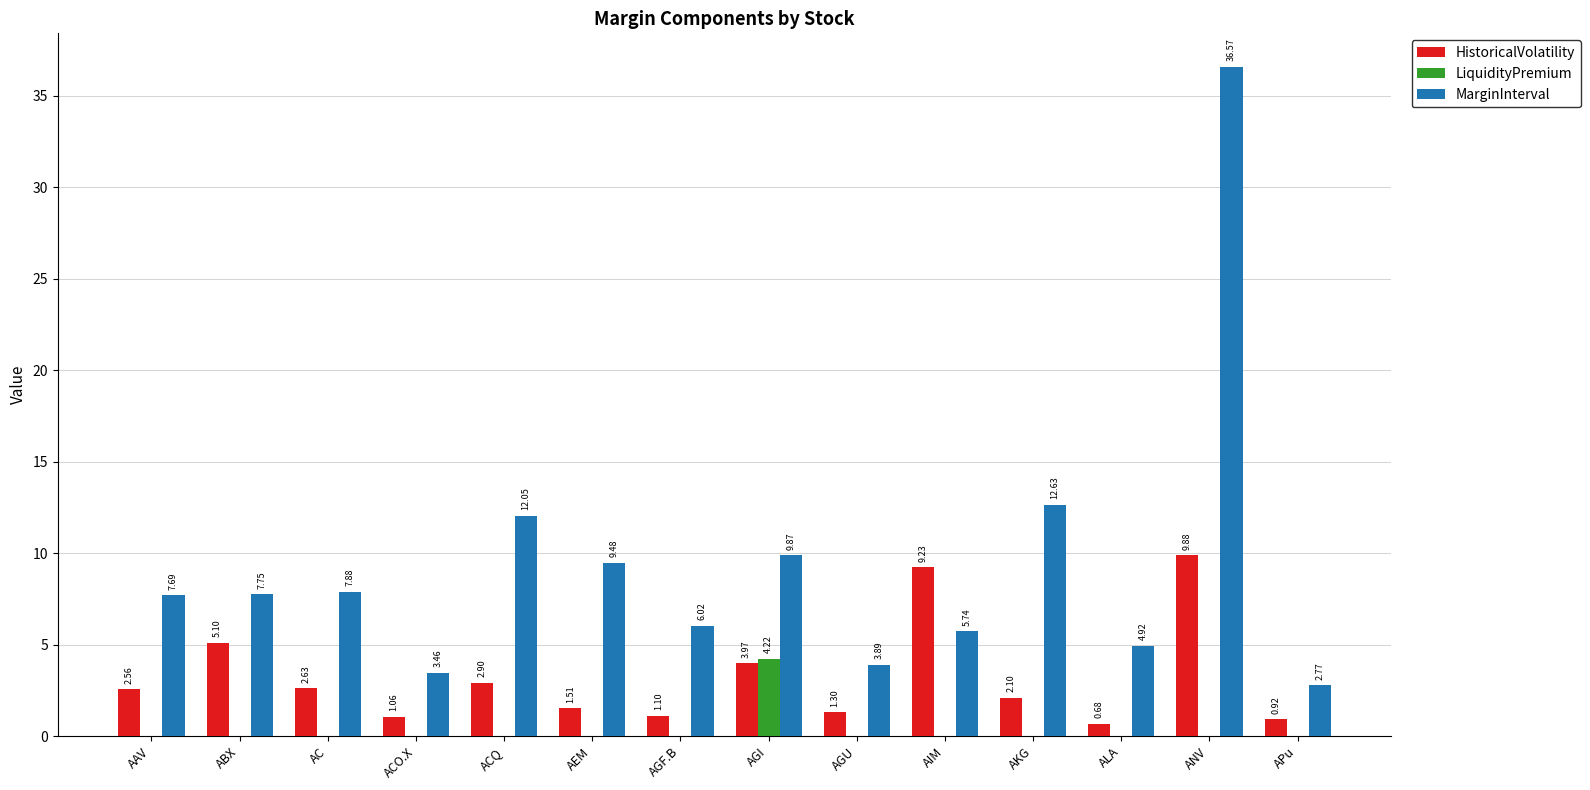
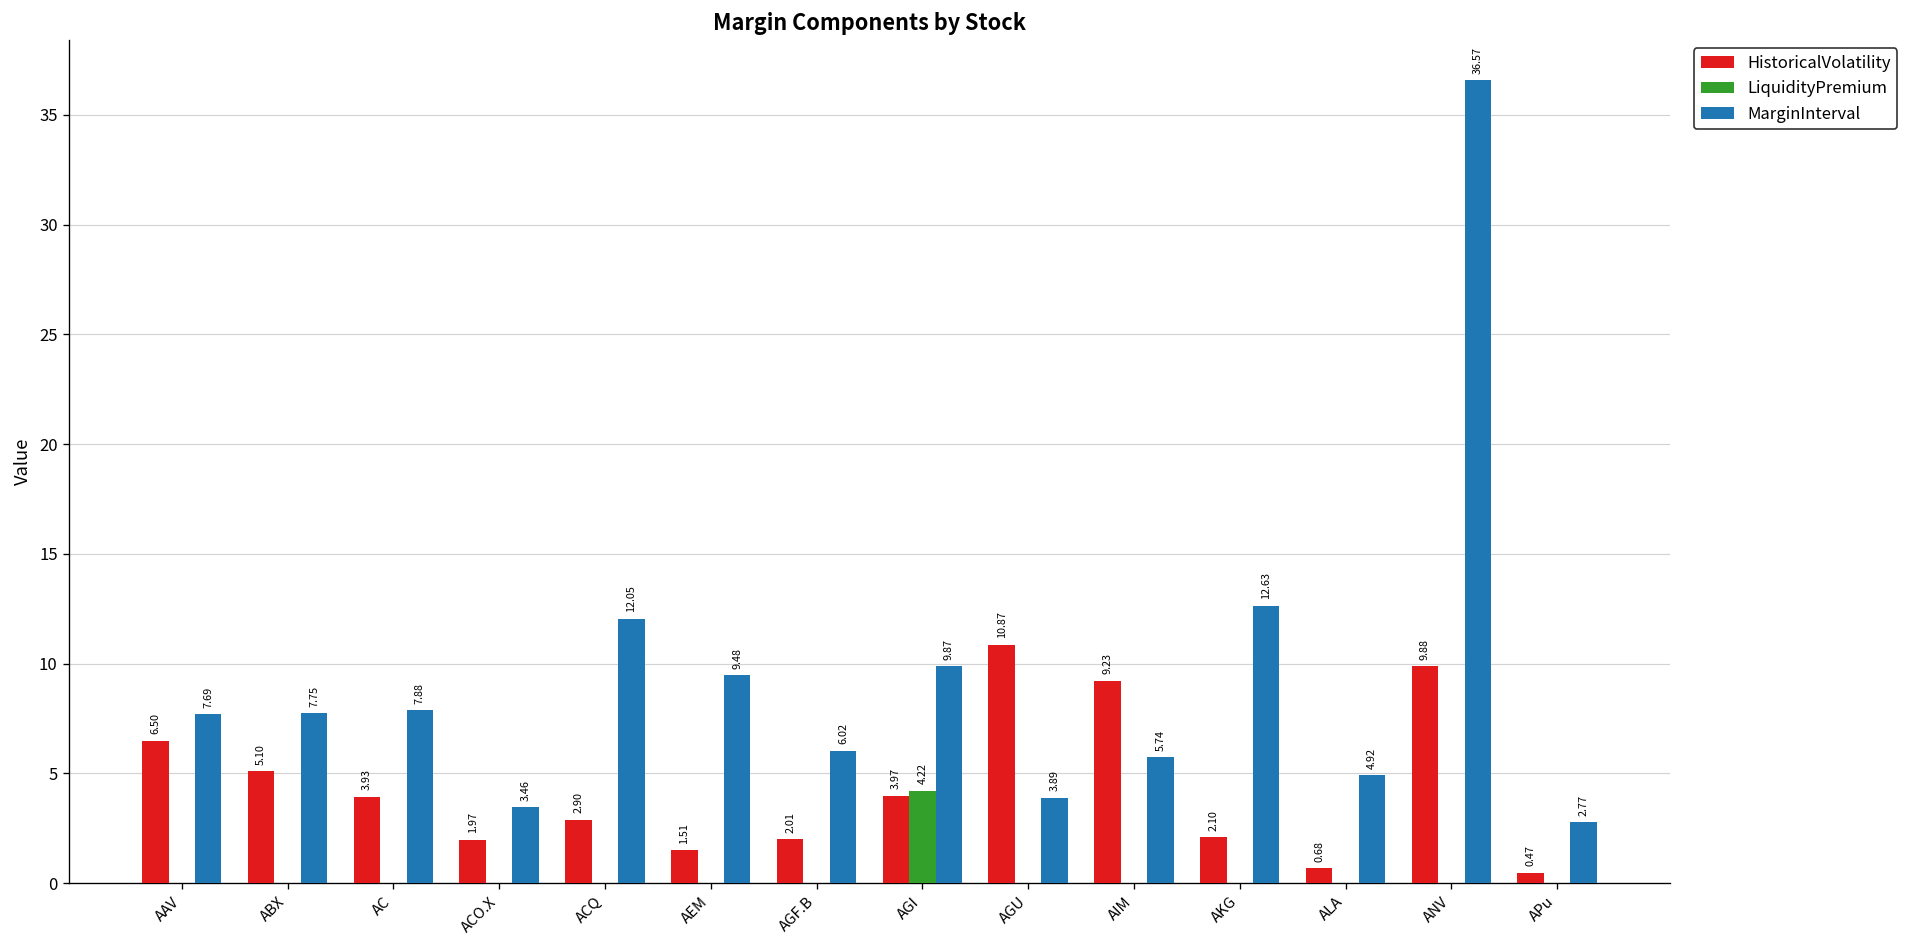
HistoricalVolatility, AAV: 2.56 -> 6.50
HistoricalVolatility, AC: 2.63 -> 3.93
HistoricalVolatility, ACO.X: 1.06 -> 1.97
HistoricalVolatility, AGF.B: 1.10 -> 2.01
HistoricalVolatility, AGU: 1.30 -> 10.87
HistoricalVolatility, APu: 0.92 -> 0.47
